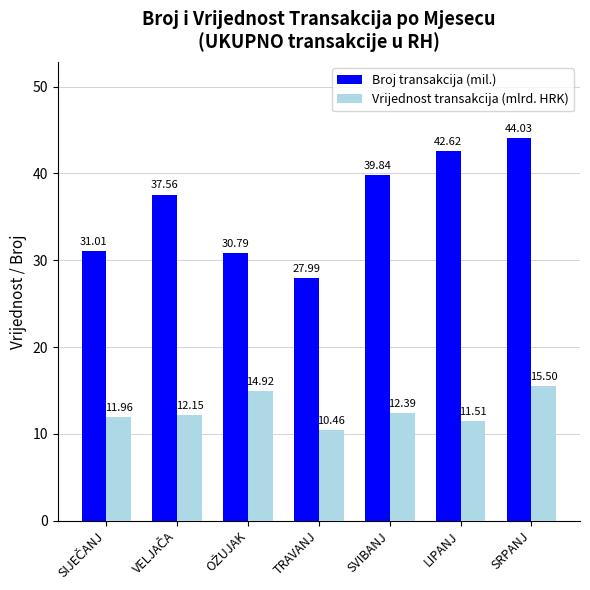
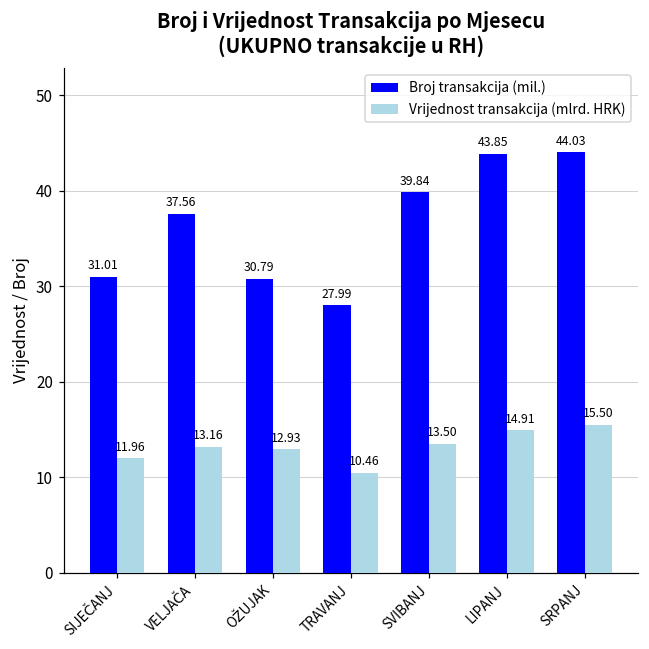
Vrijednost transakcija (mlrd. HRK), VELJAČA: 12.15 -> 13.16
Vrijednost transakcija (mlrd. HRK), OŽUJAK: 14.92 -> 12.93
Vrijednost transakcija (mlrd. HRK), SVIBANJ: 12.39 -> 13.50
Broj transakcija (mil.), LIPANJ: 42.62 -> 43.85
Vrijednost transakcija (mlrd. HRK), LIPANJ: 11.51 -> 14.91
